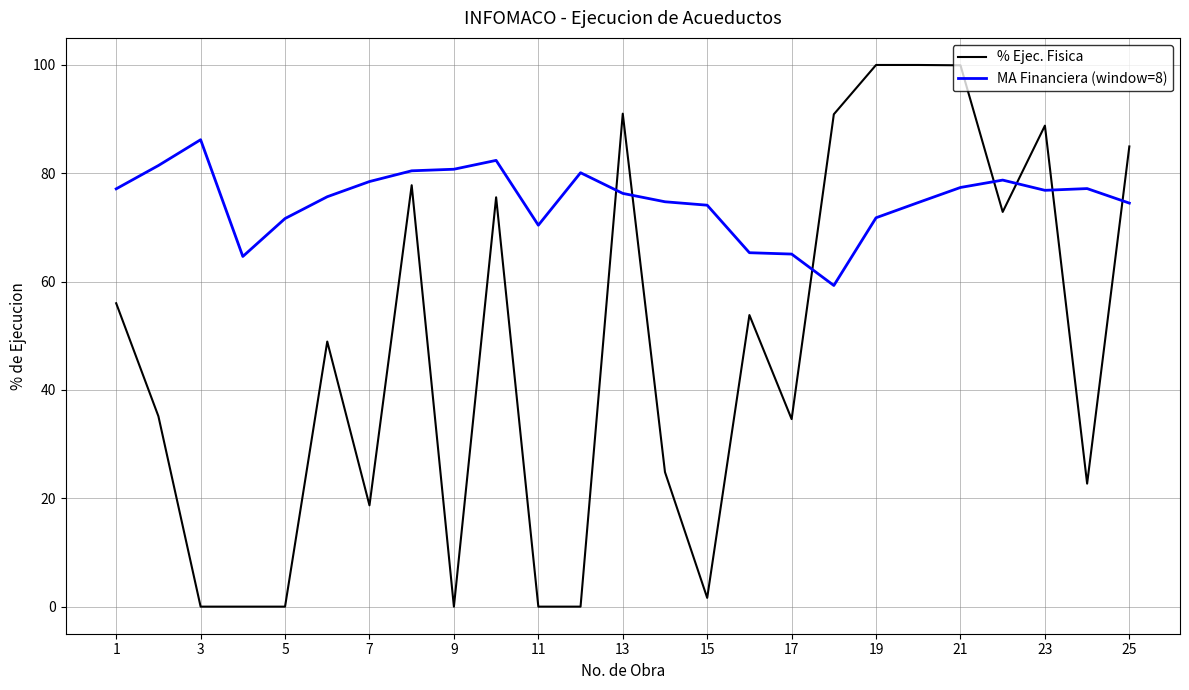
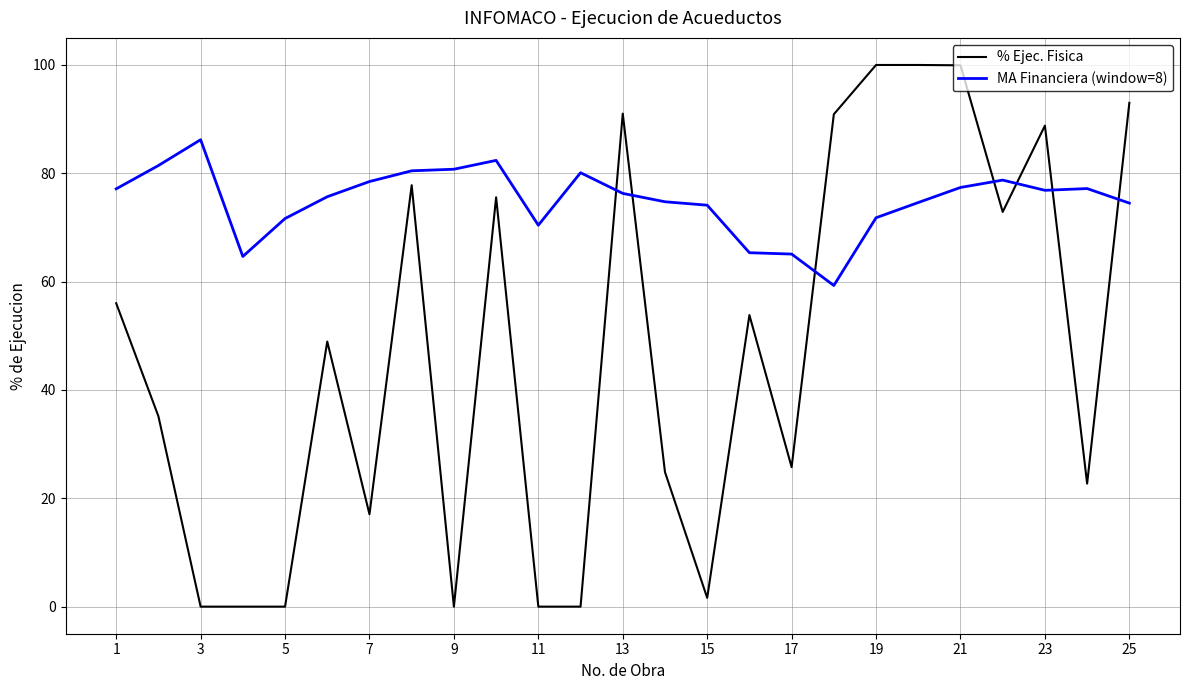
% Ejec. Fisica, 7: 19 -> 17
% Ejec. Fisica, 17: 35 -> 26
% Ejec. Fisica, 25: 85 -> 93
